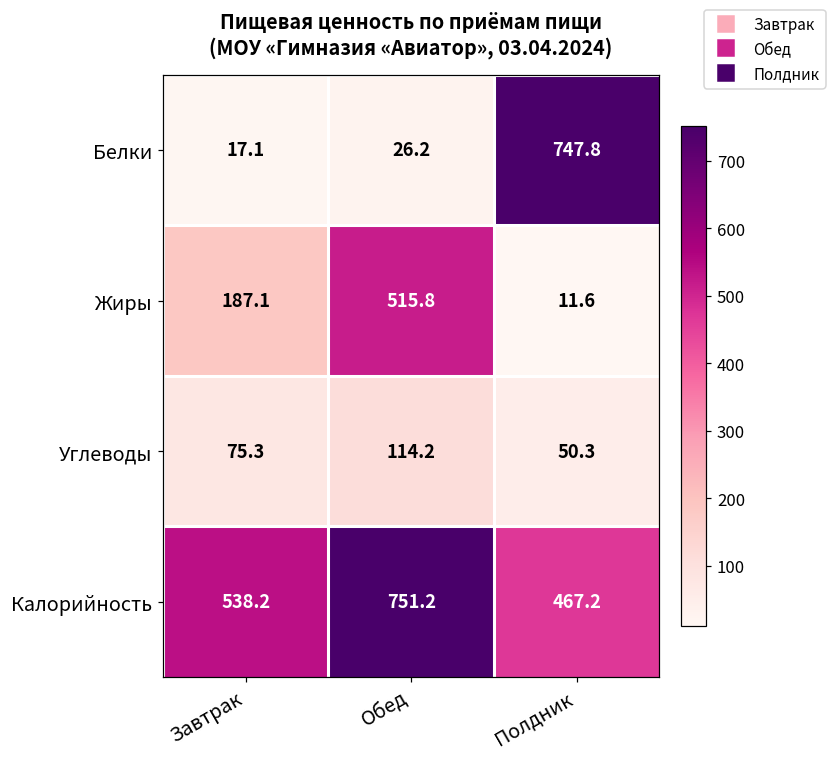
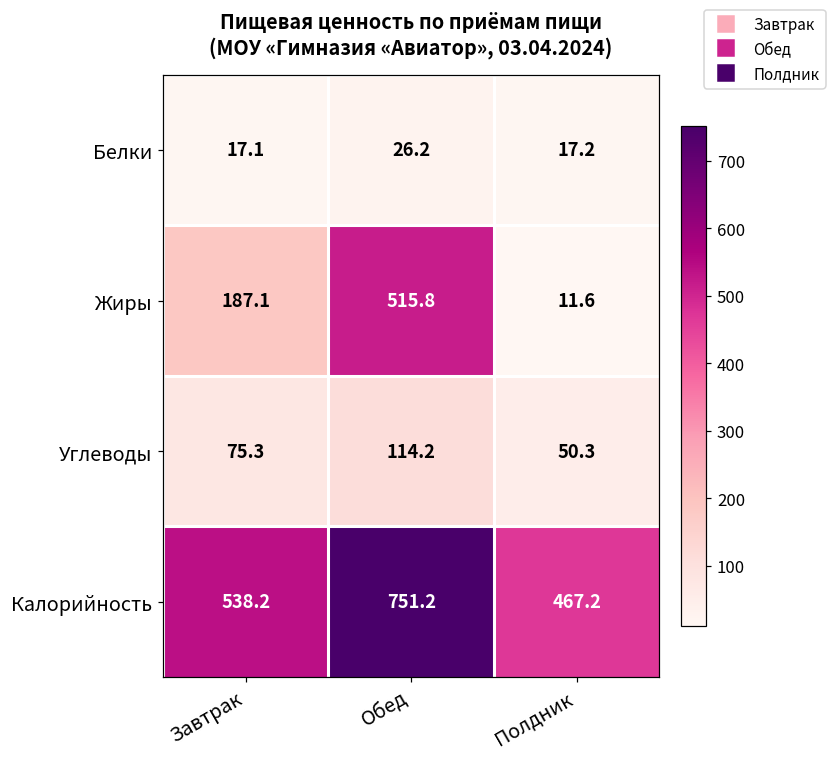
Белки, Полдник: 747.8 -> 17.2
